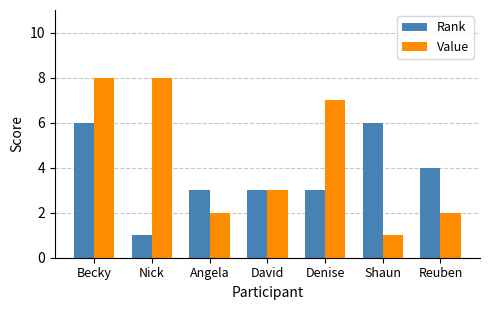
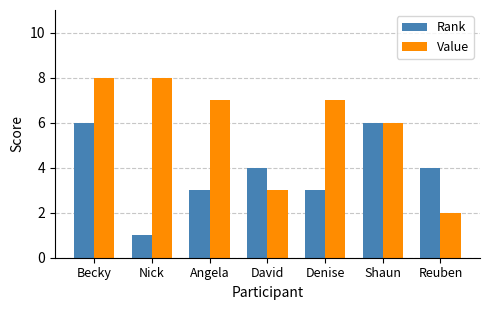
Value, Angela: 2 -> 7
Rank, David: 3 -> 4
Value, Shaun: 1 -> 6
